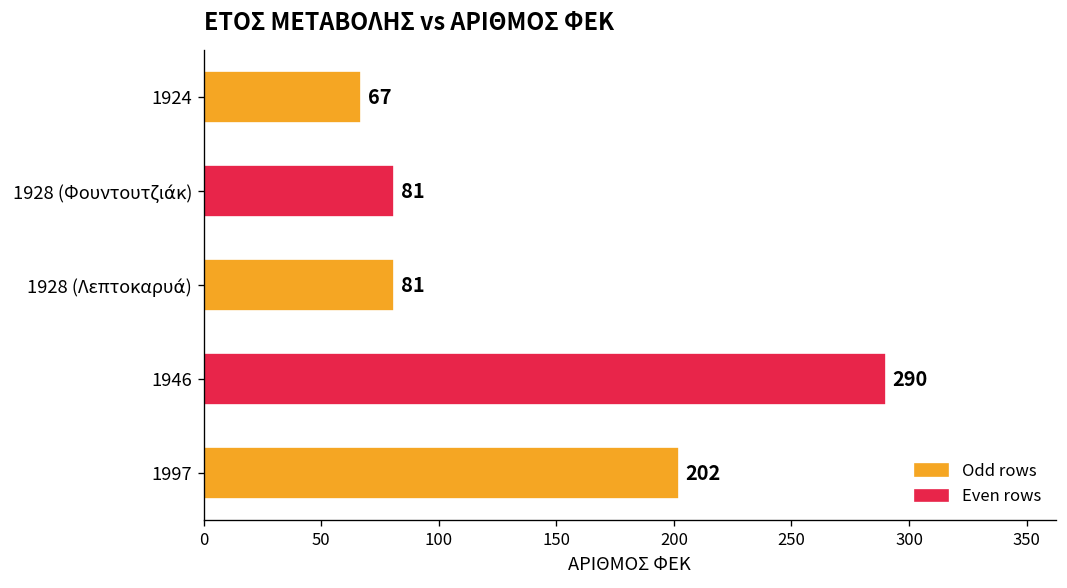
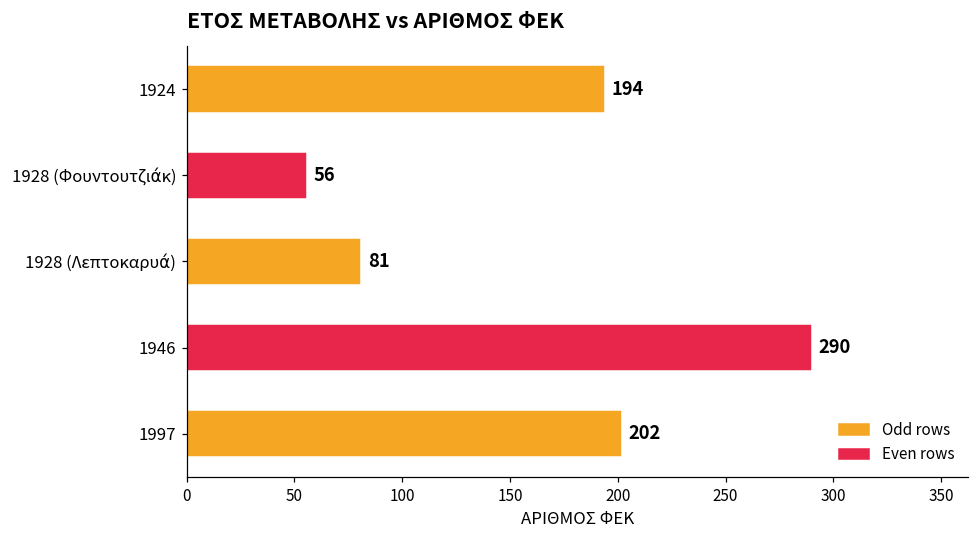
1924: 67 -> 194
1928 (Φουντουτζιάκ): 81 -> 56
